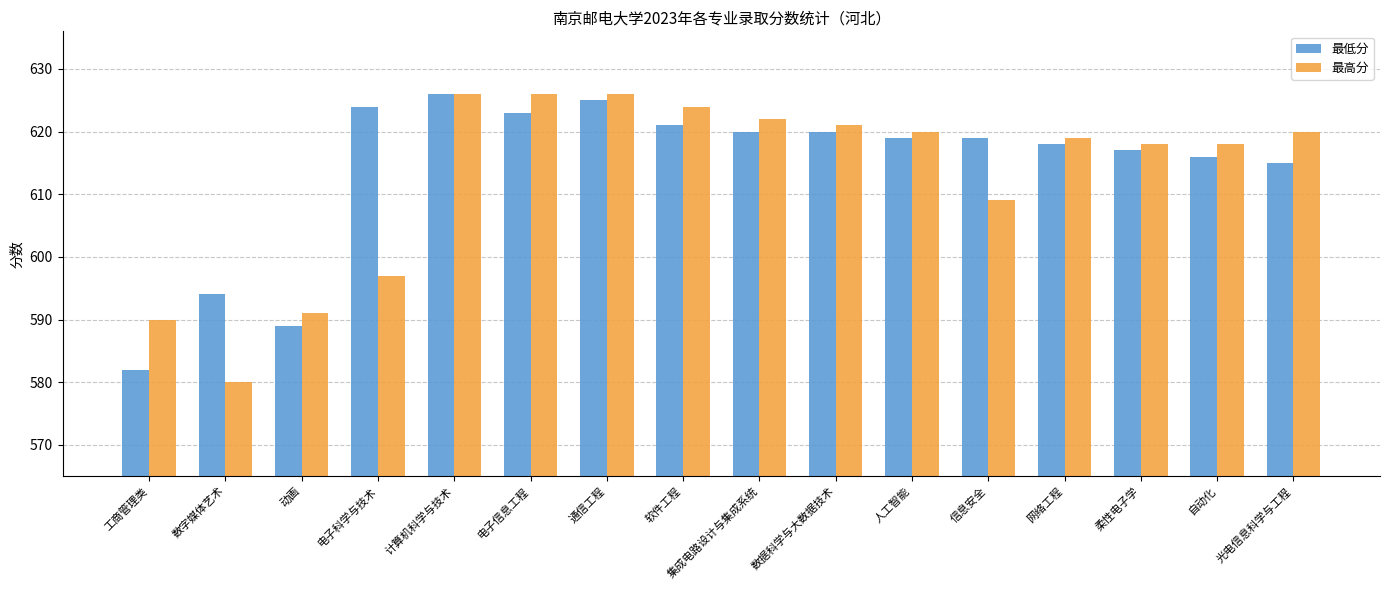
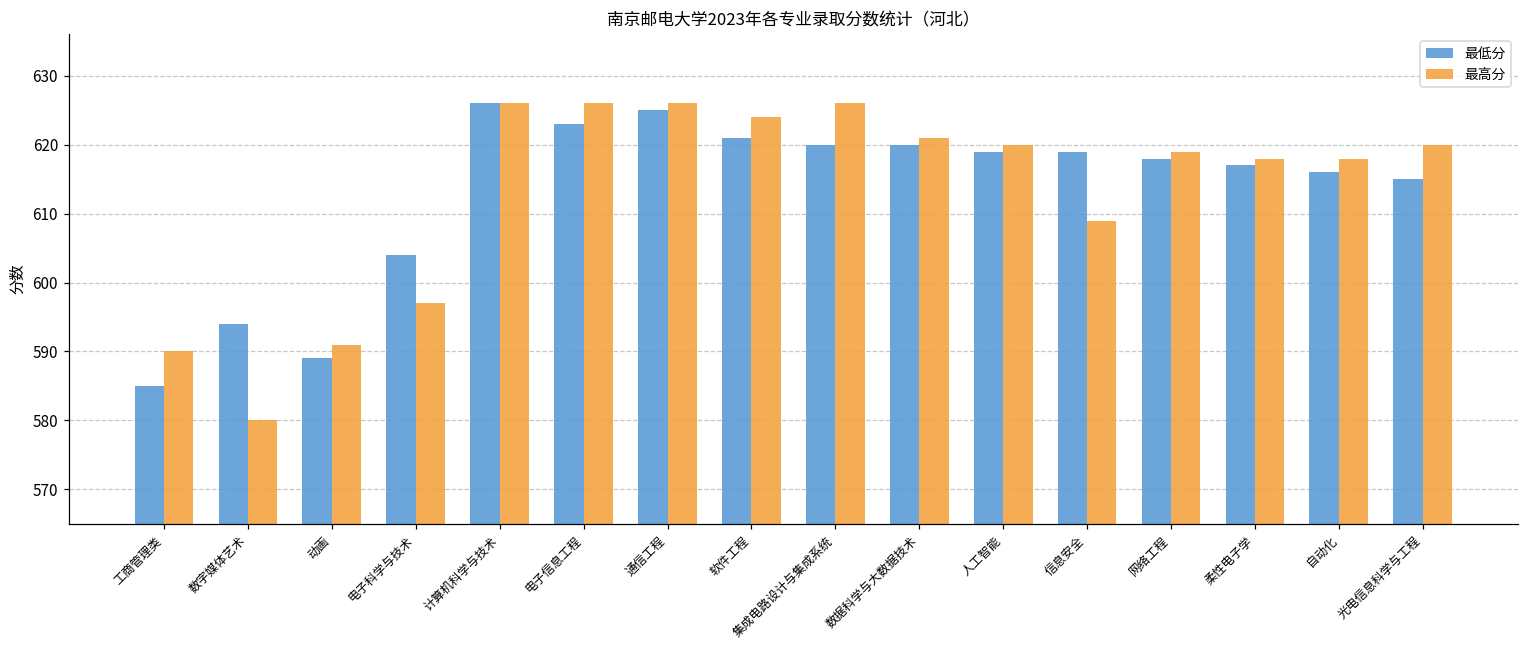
最低分, 工商管理类: 582 -> 585
最低分, 电子科学与技术: 624 -> 604
最高分, 集成电路设计与集成系统: 622 -> 626
